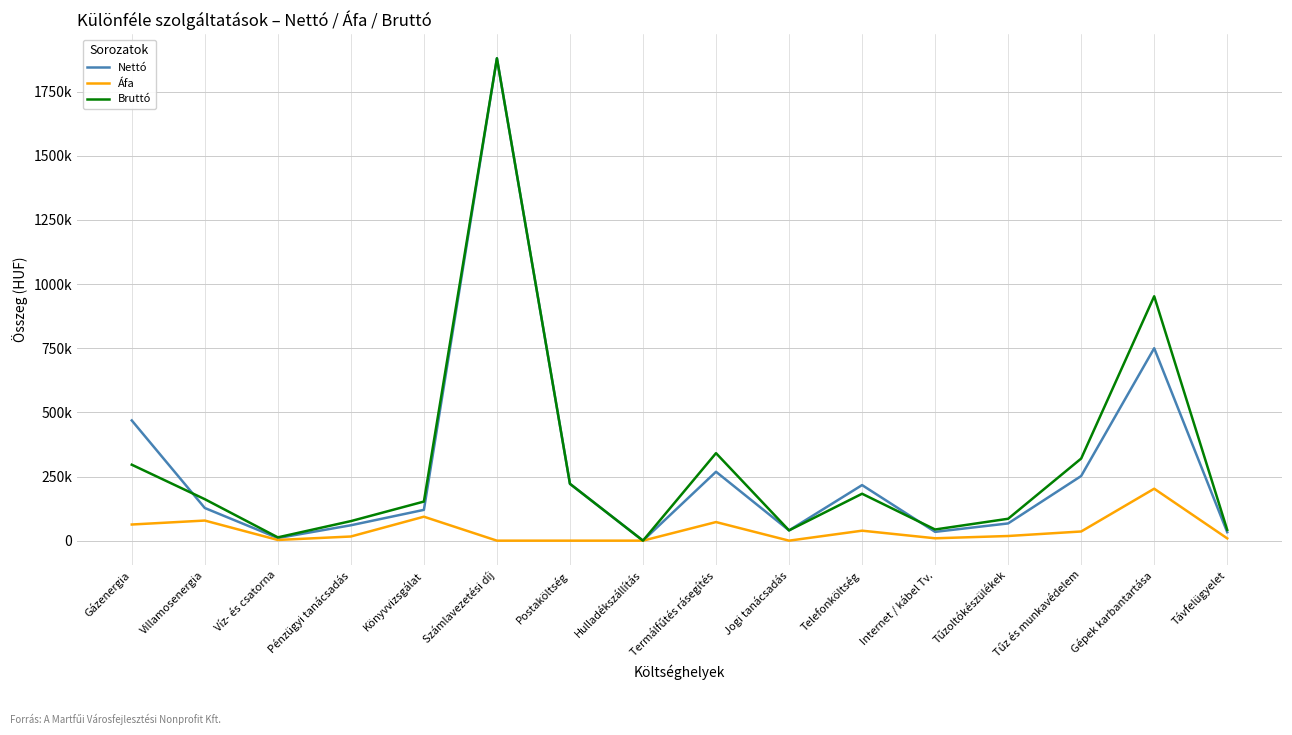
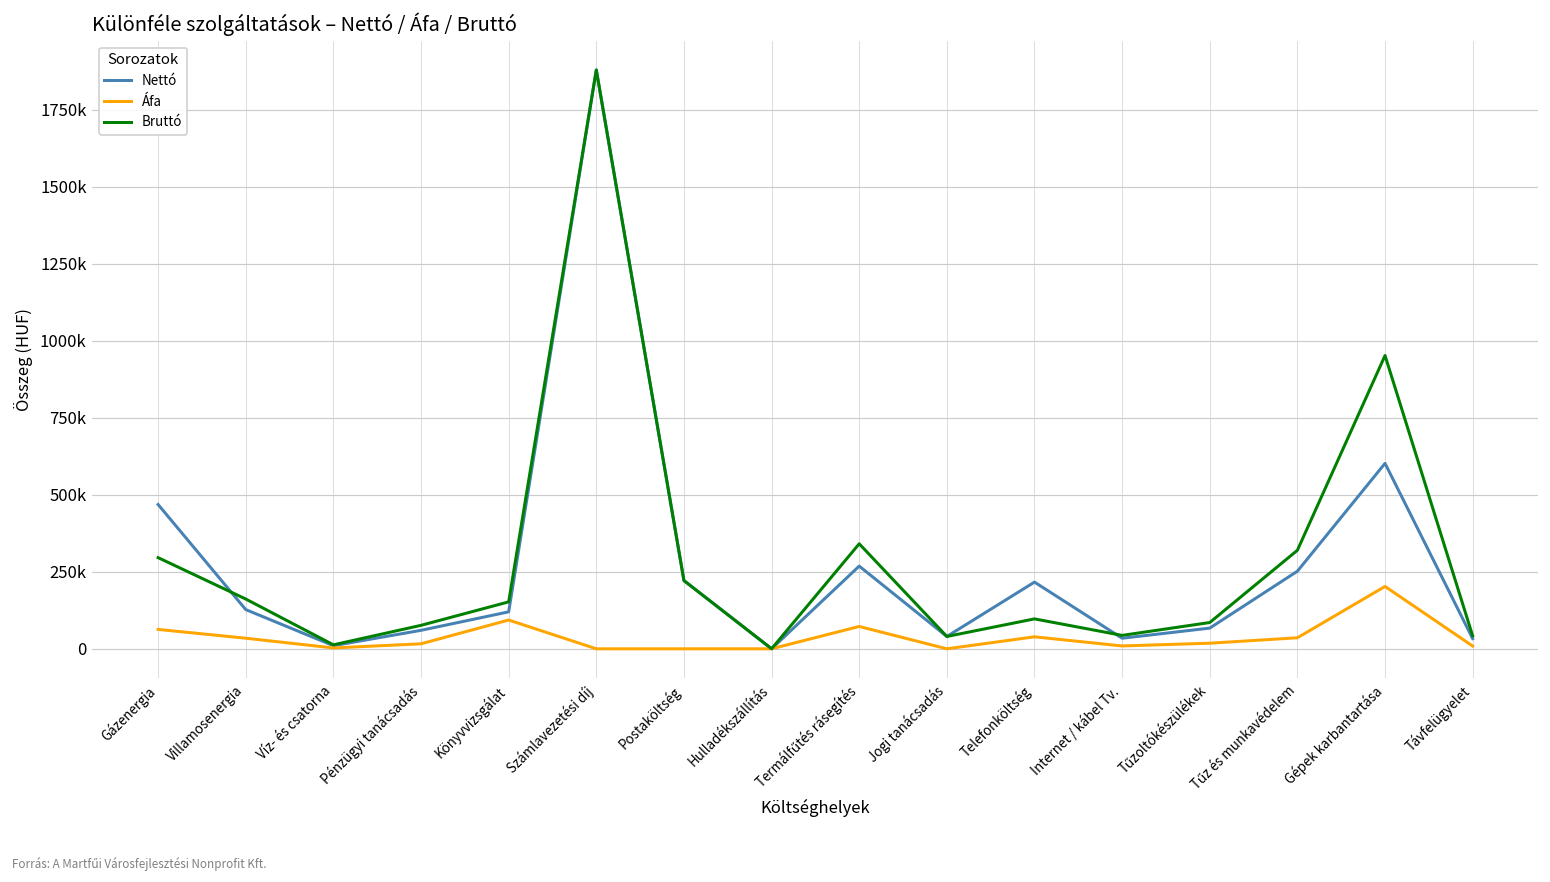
Áfa, Villamosenergia: 80000 -> 30000
Bruttó, Telefonköltség: 180000 -> 100000
Nettó, Gépek karbantartása: 750000 -> 600000
